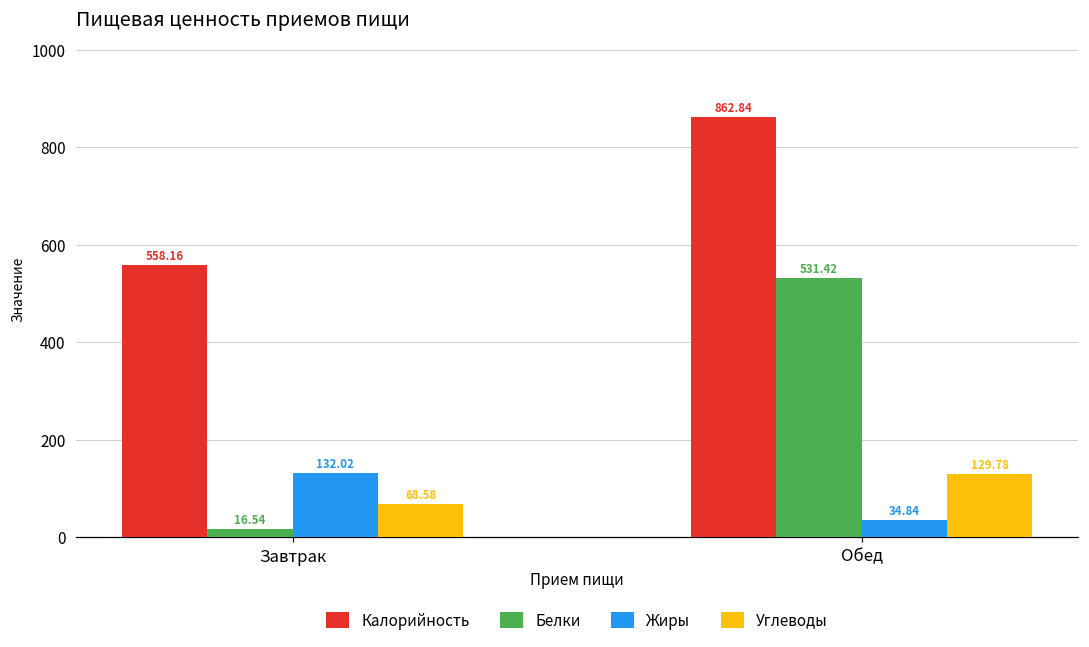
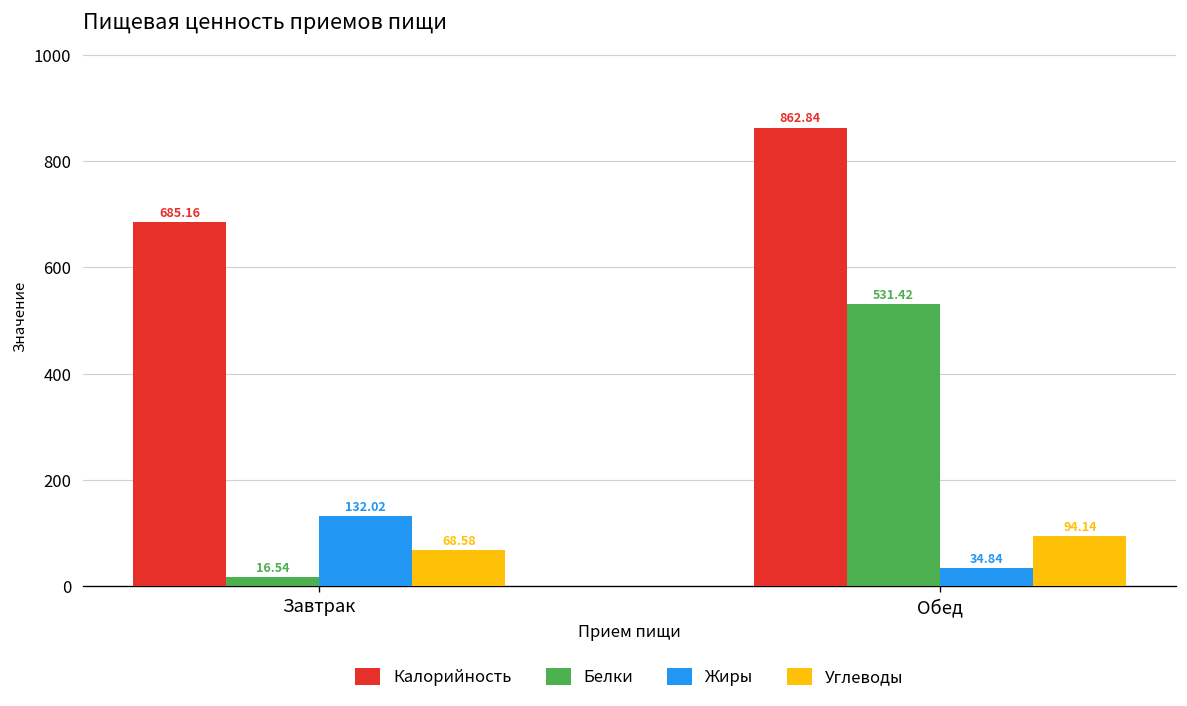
Калорийность, Завтрак: 558.16 -> 685.16
Углеводы, Обед: 129.78 -> 94.14
